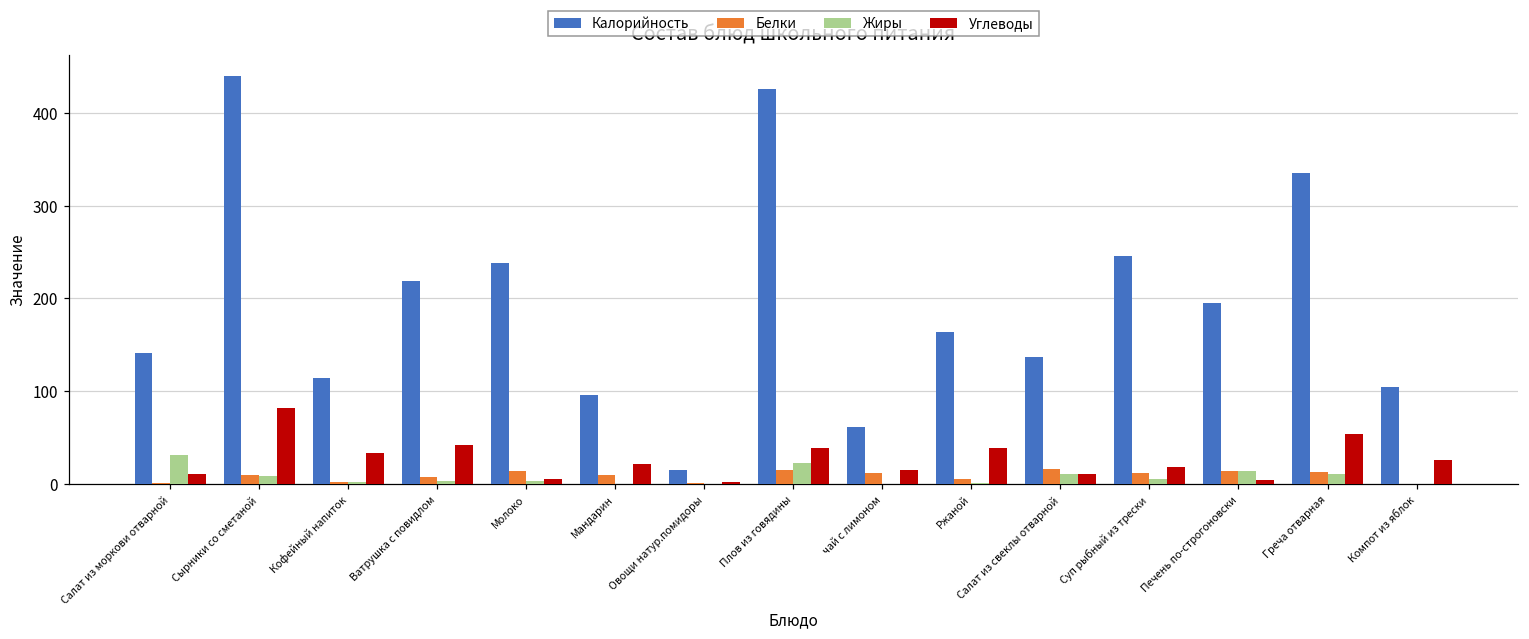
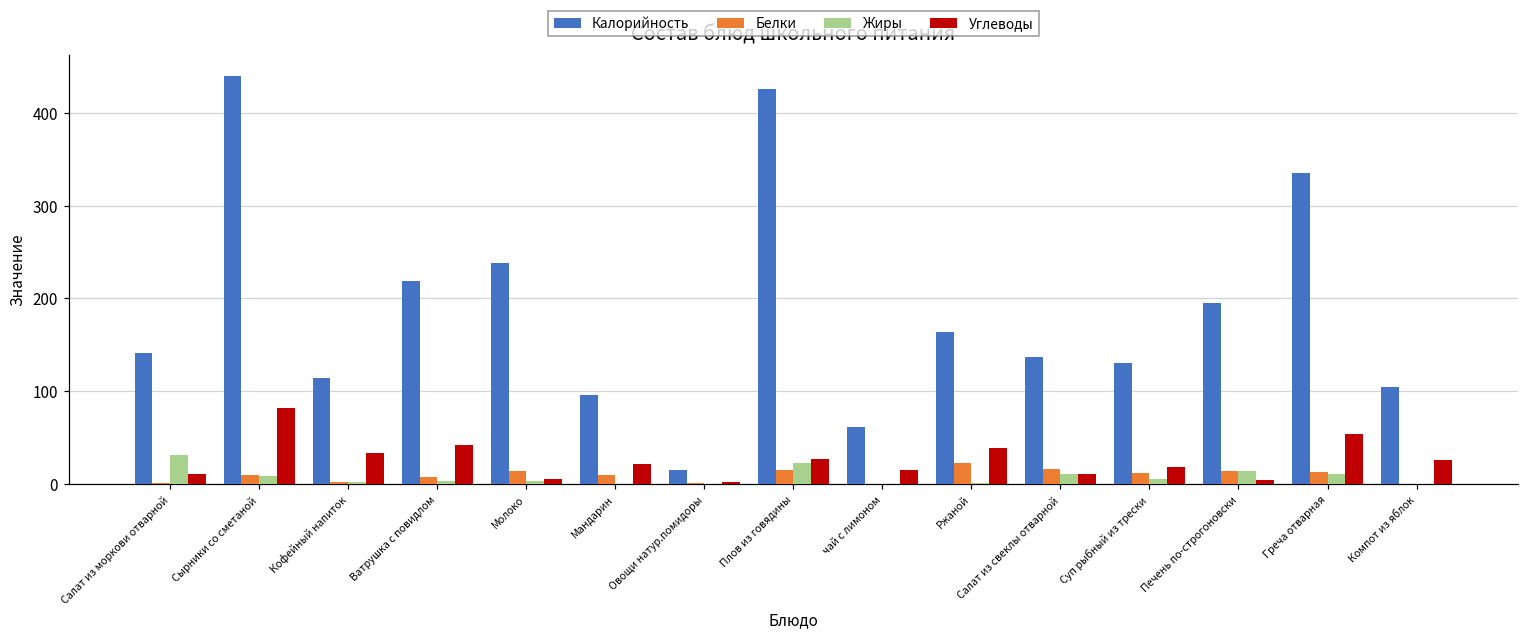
Углеводы, Плов из говядины: 40 -> 30
Белки, чай с лимоном: 10 -> 0
Белки, Ржаной: 10 -> 20
Калорийность, Суп рыбный из трески: 250 -> 130
